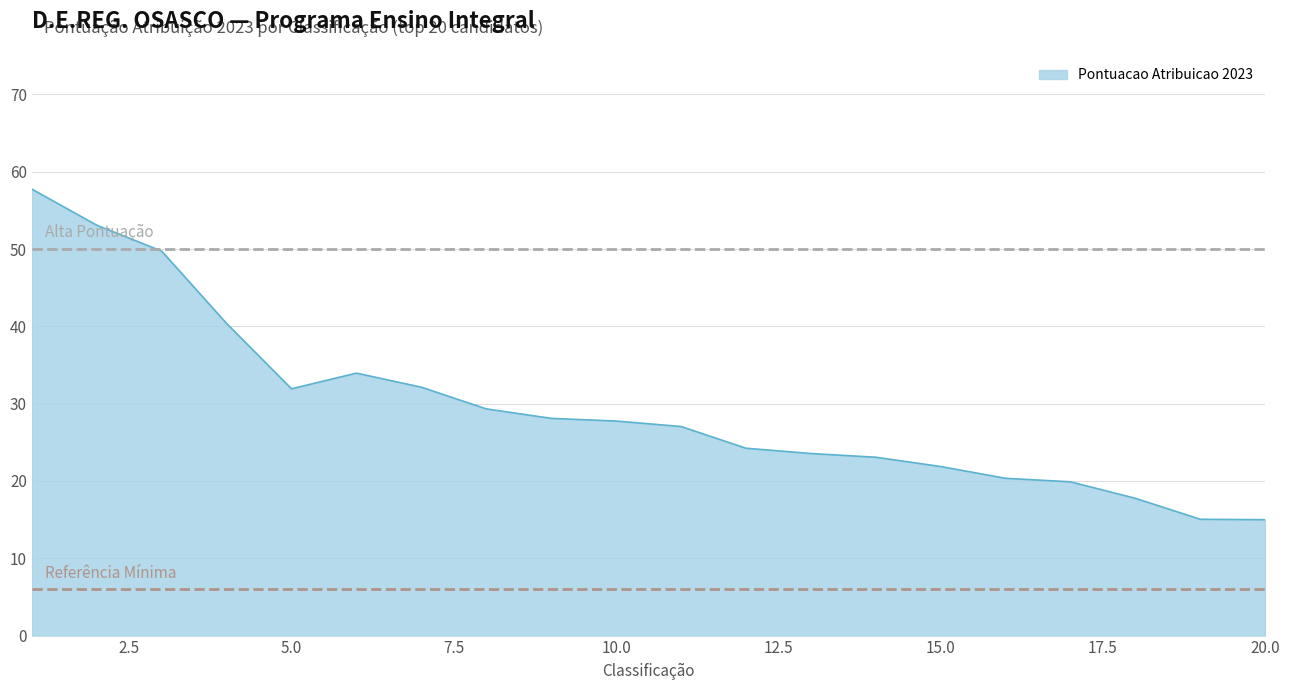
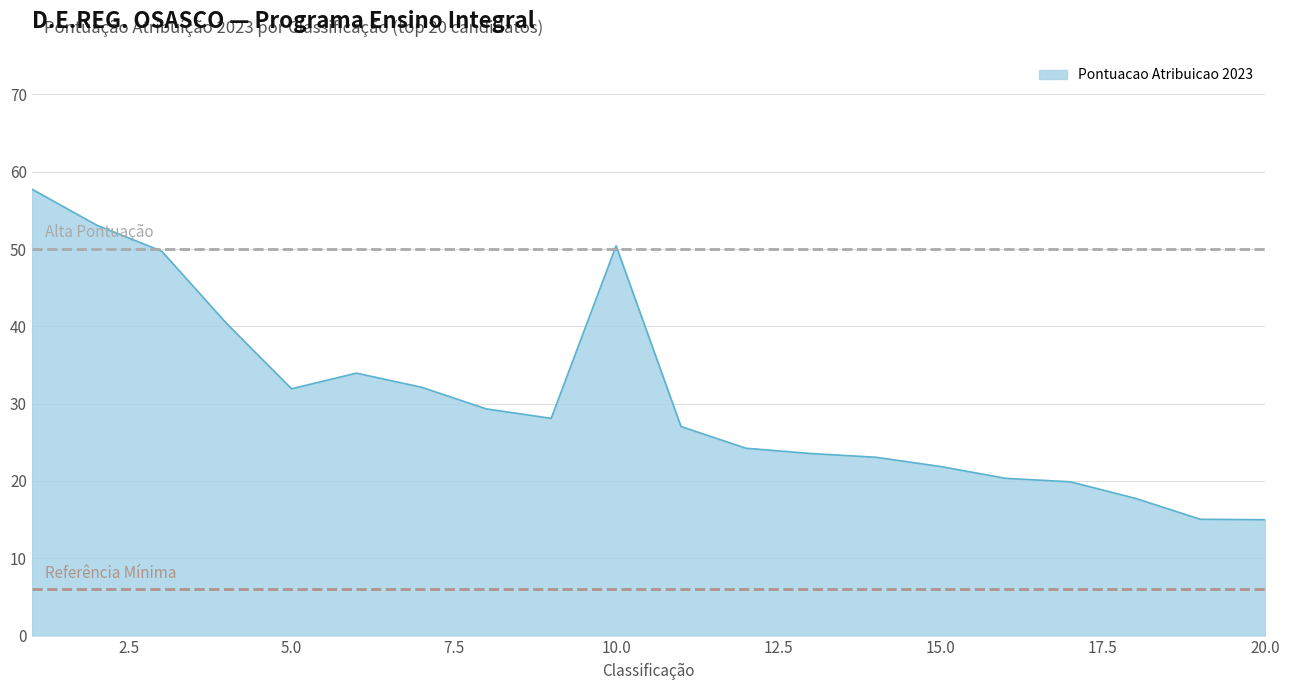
10.0: 28 -> 50
